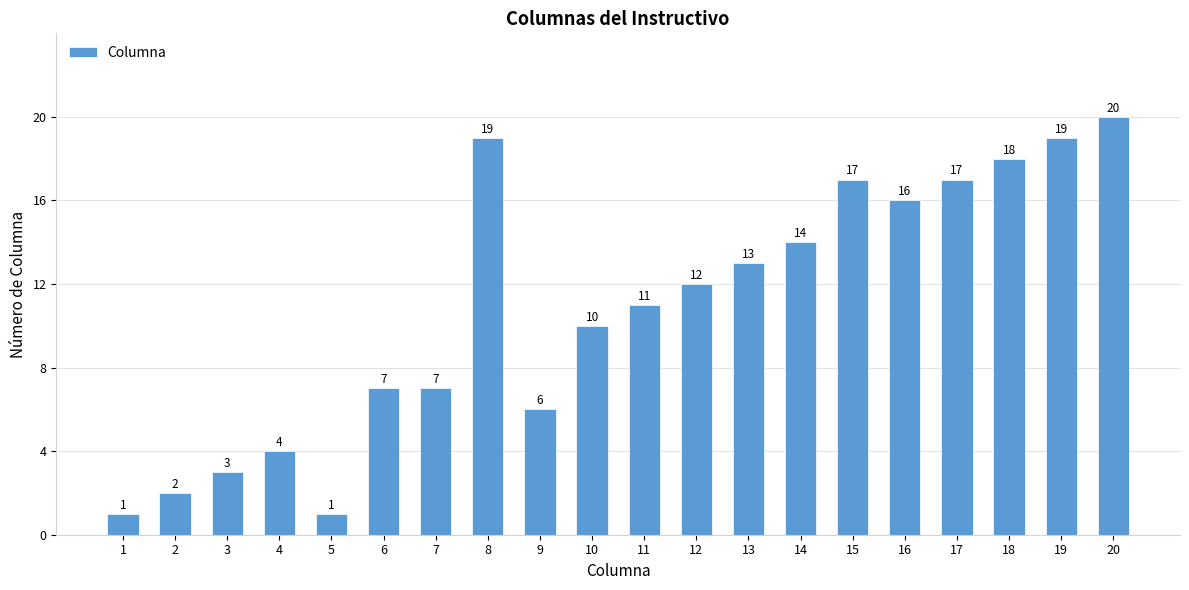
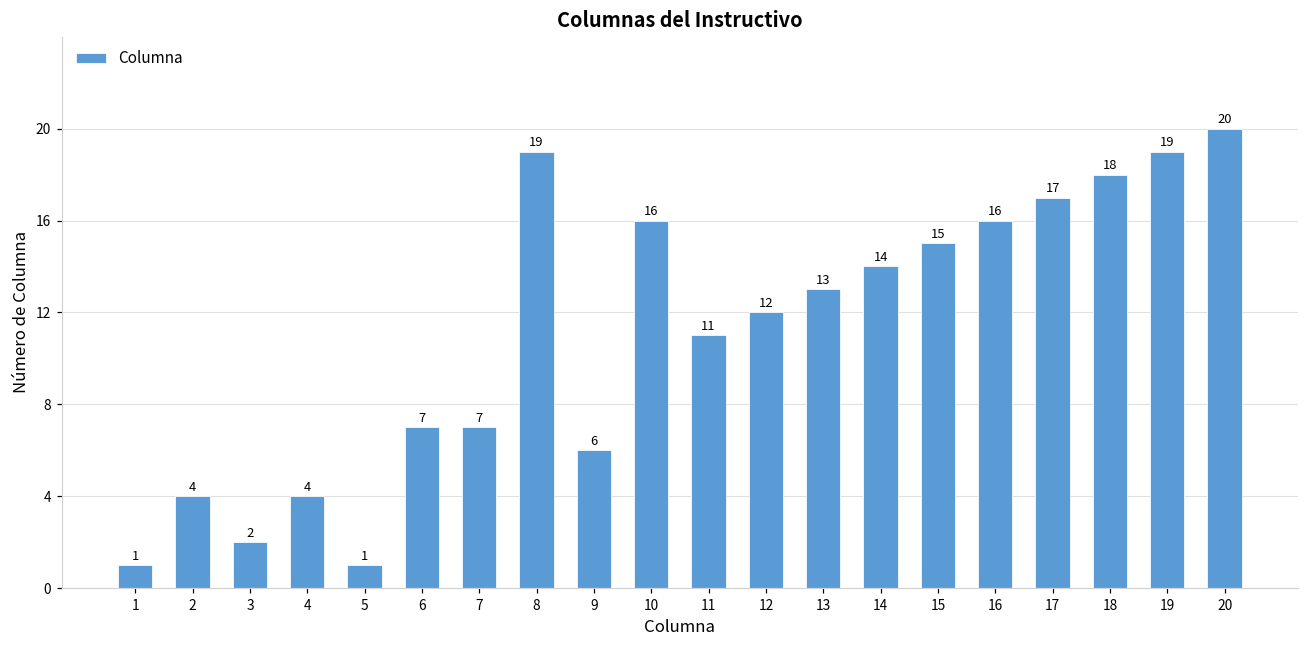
2: 2 -> 4
3: 3 -> 2
10: 10 -> 16
15: 17 -> 15
